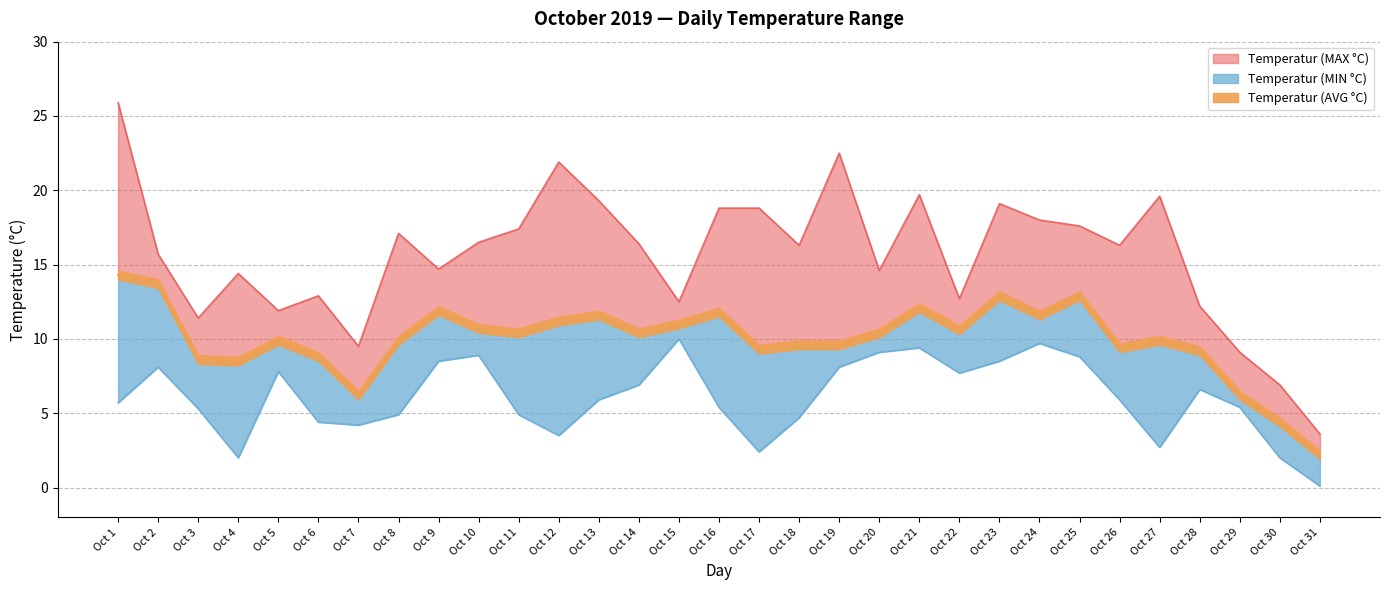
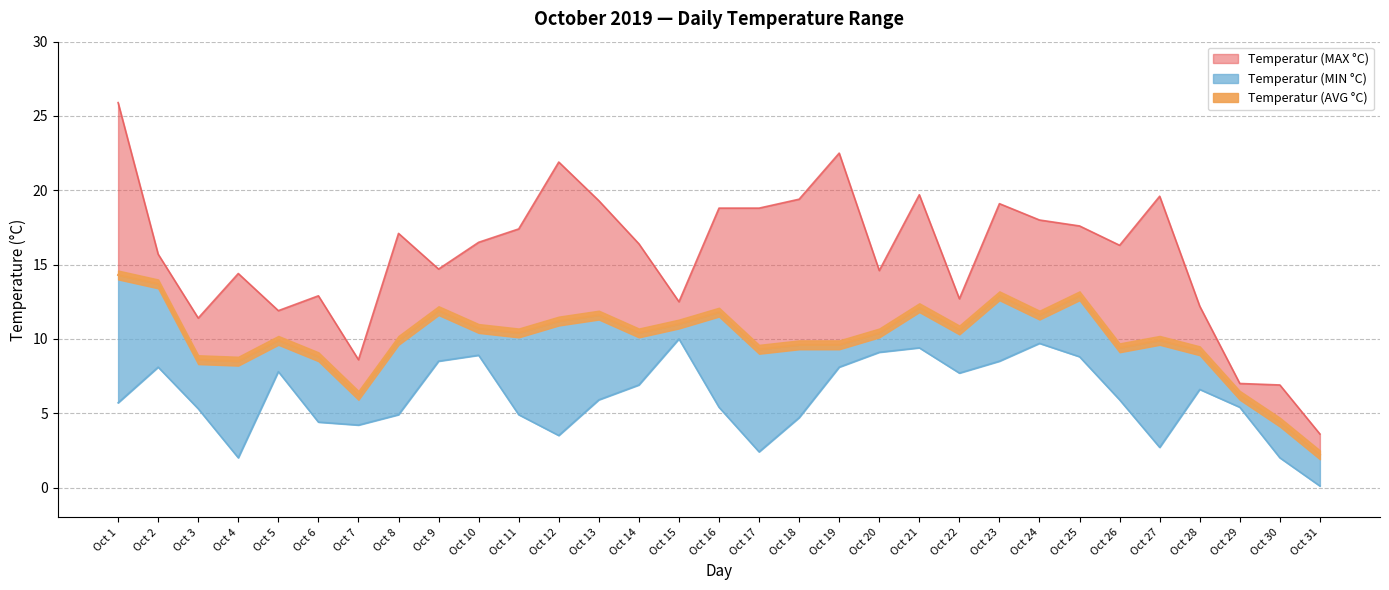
Temperatur (MAX °C), Oct 7: 9.5 -> 8.6
Temperatur (MAX °C), Oct 18: 16.3 -> 19.4
Temperatur (MAX °C), Oct 29: 9.1 -> 7.0
